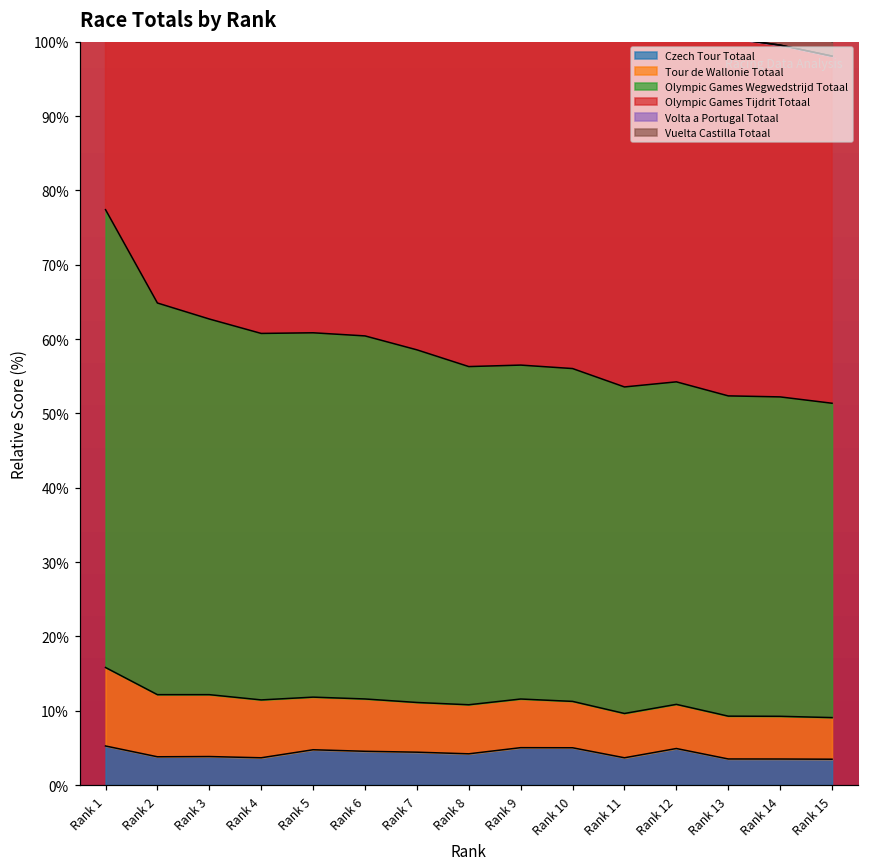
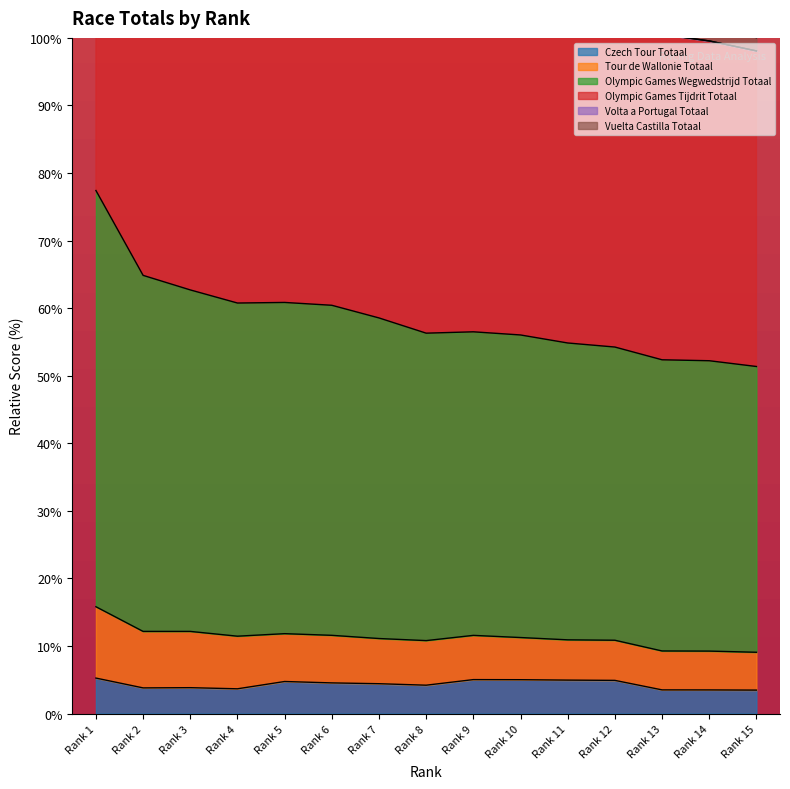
Czech Tour Totaal, Rank 11: 4% -> 5%
